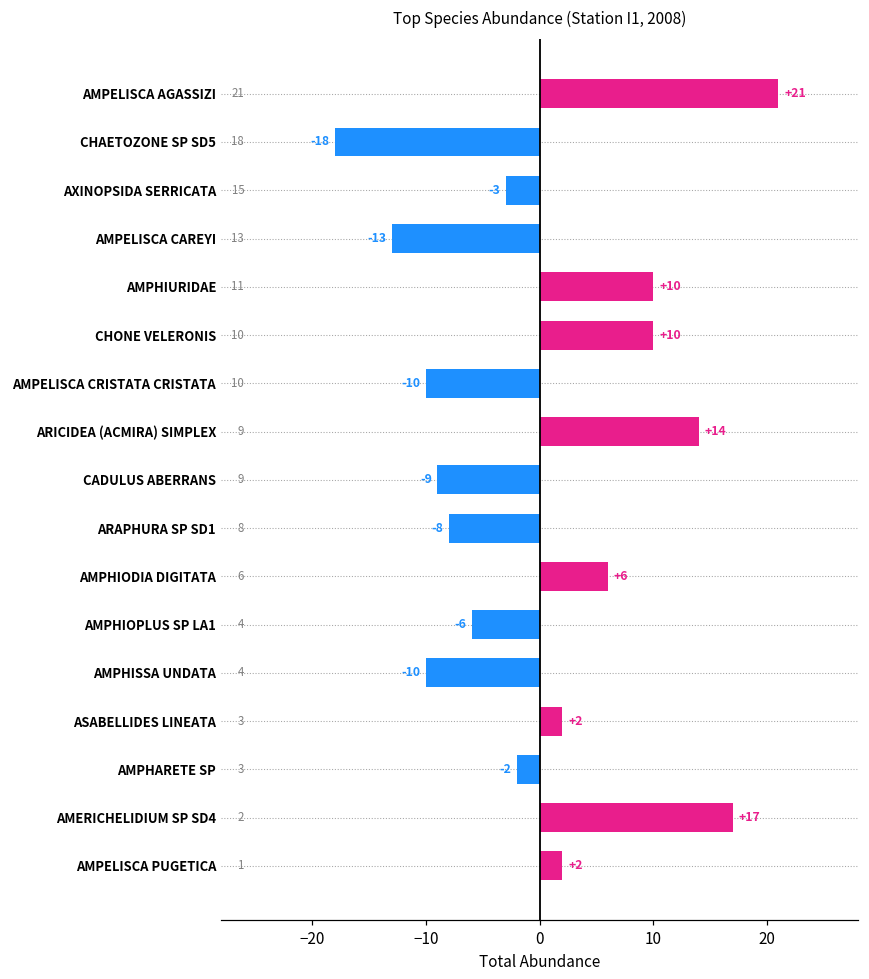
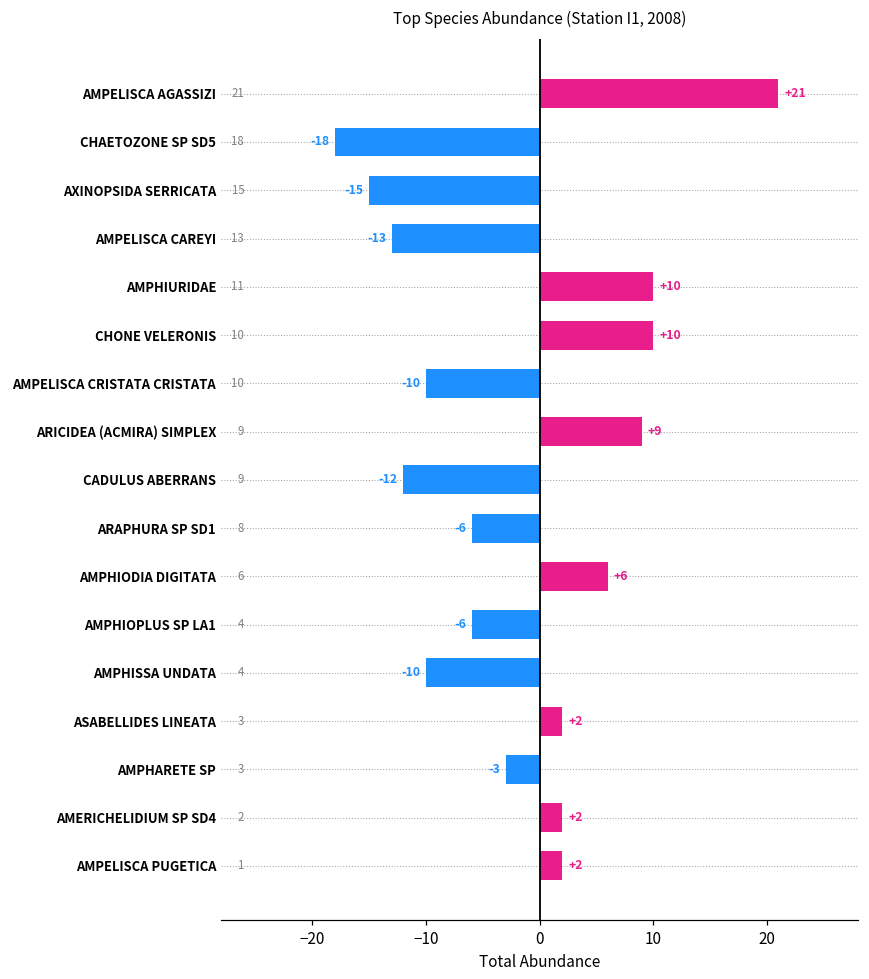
AXINOPSIDA SERRICATA: -3 -> -15
ARICIDEA (ACMIRA) SIMPLEX: +14 -> +9
CADULUS ABERRANS: -9 -> -12
ARAPHURA SP SD1: -8 -> -6
AMPHARETE SP: -2 -> -3
AMERICHELIDIUM SP SD4: +17 -> +2
